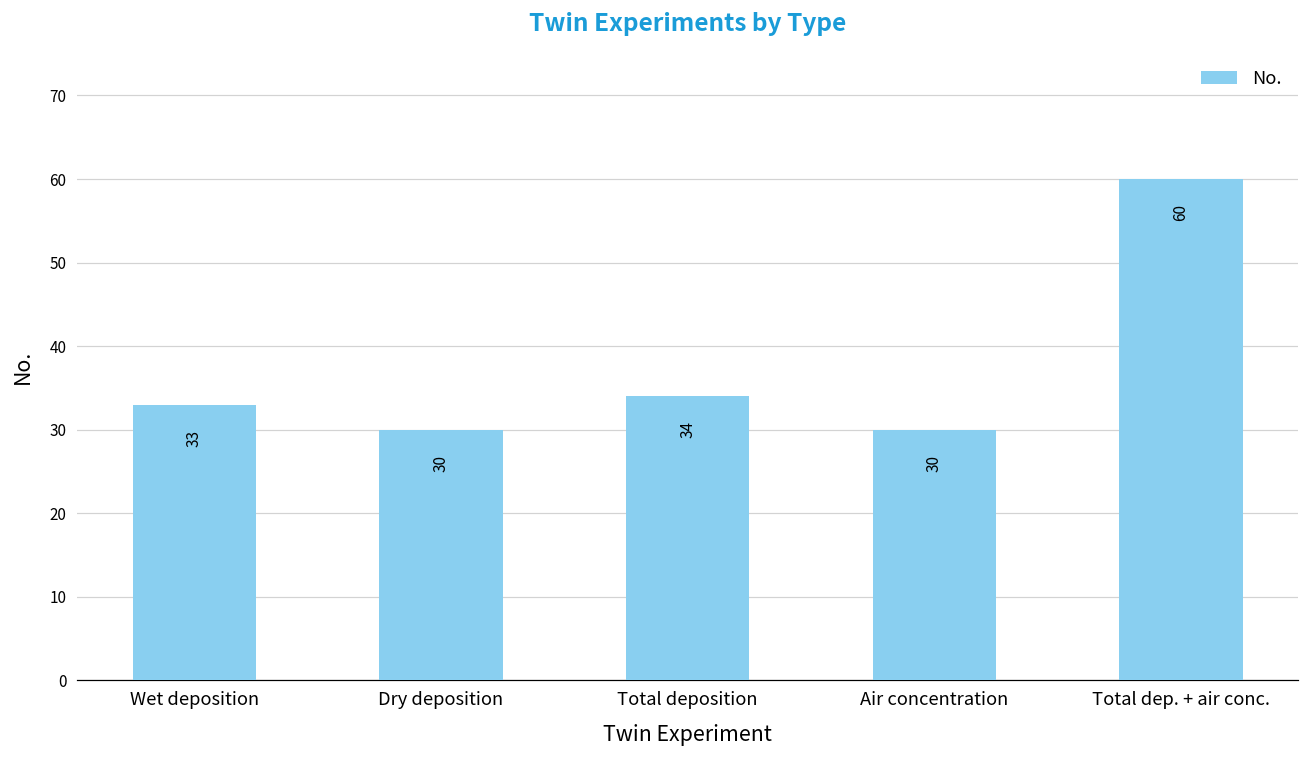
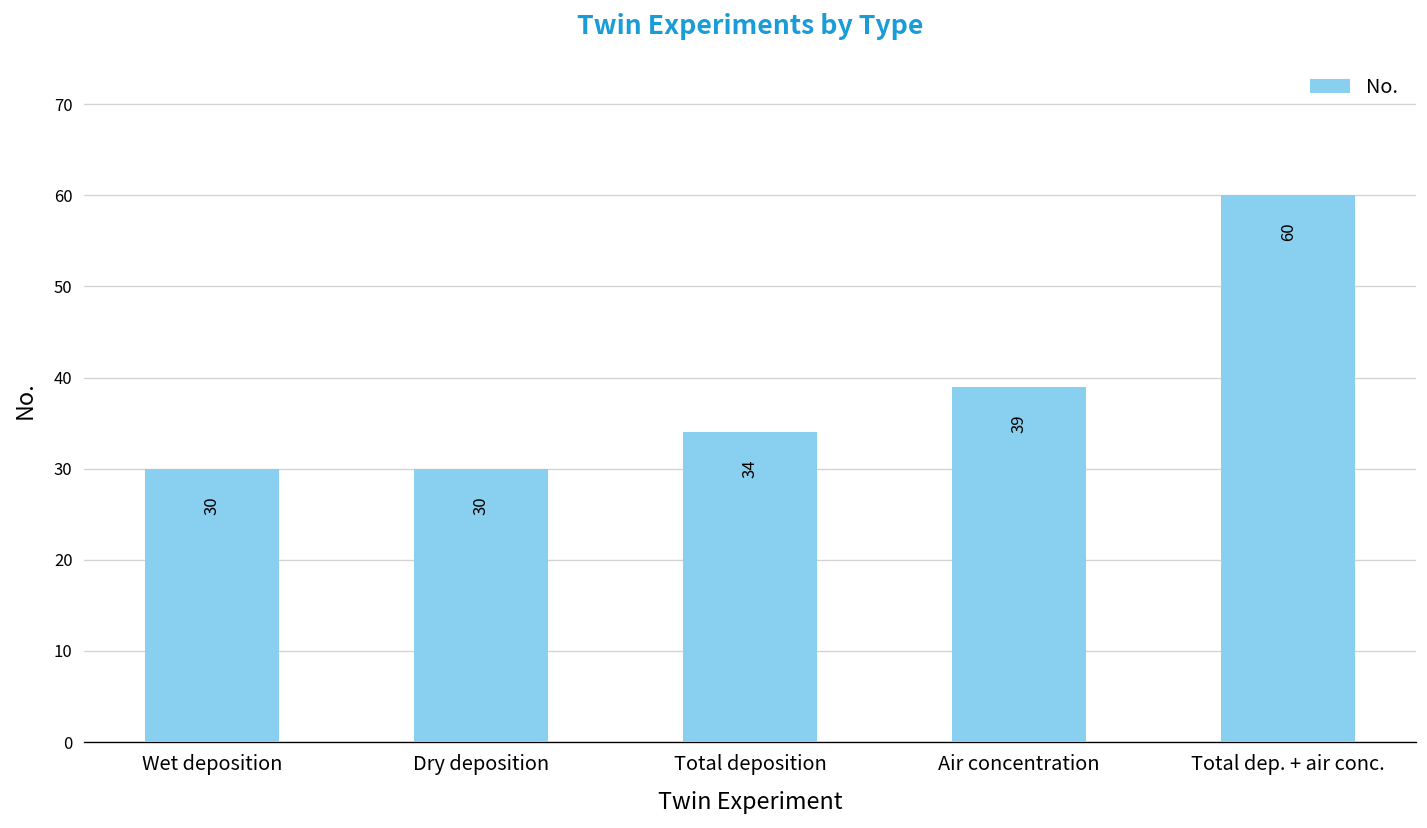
Wet deposition: 33 -> 30
Air concentration: 30 -> 39
